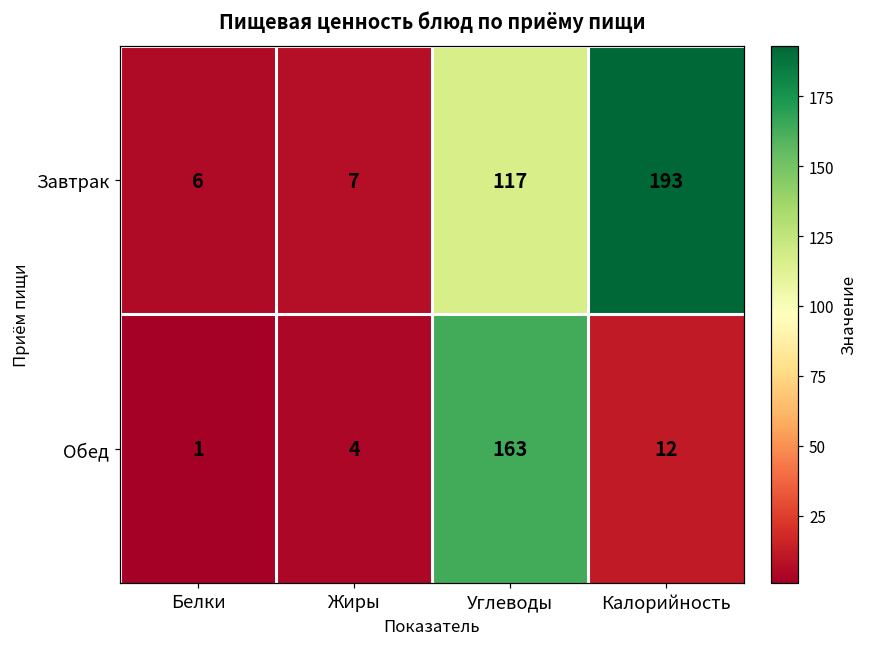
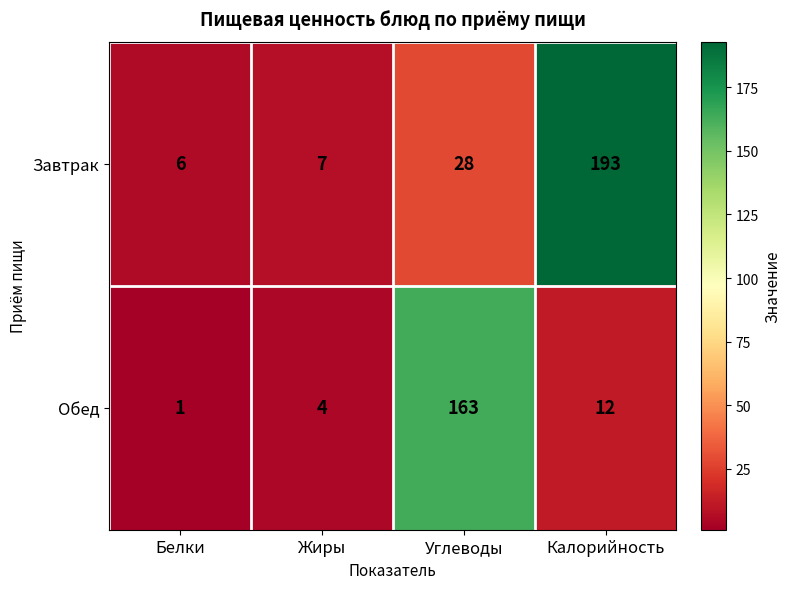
Завтрак, Углеводы: 117 -> 28
